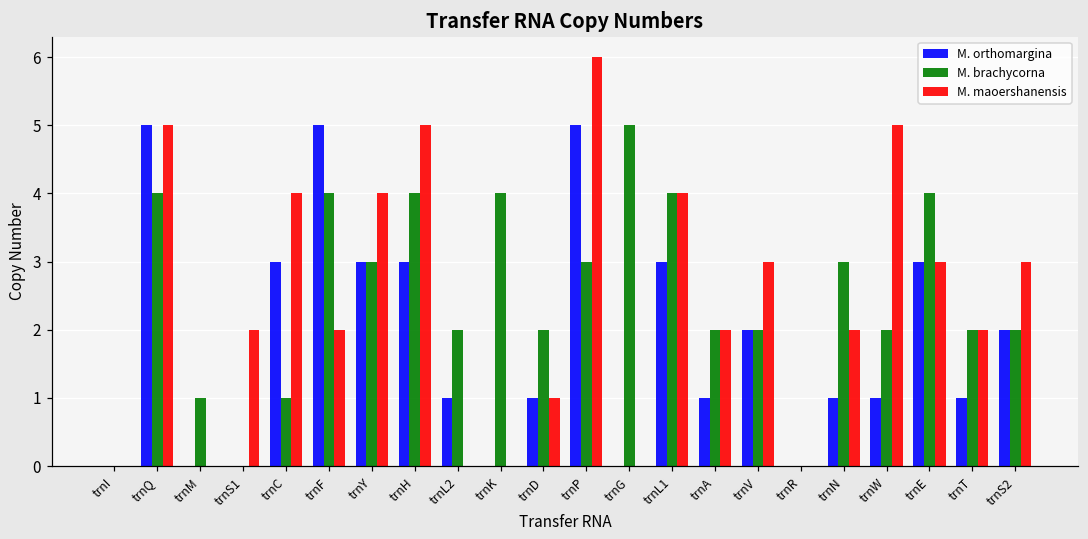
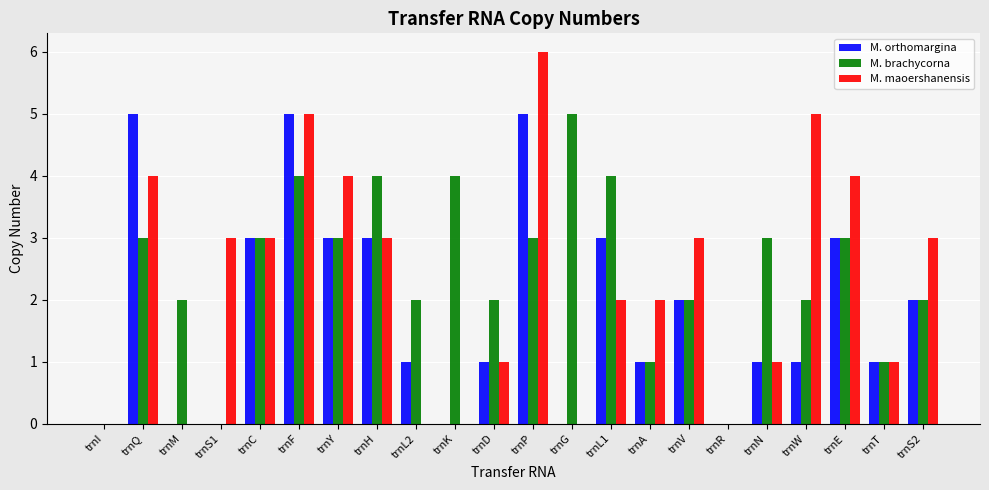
M. brachycorna, trnQ: 4 -> 3
M. maoershanensis, trnQ: 5 -> 4
M. brachycorna, trnM: 1 -> 2
M. maoershanensis, trnS1: 2 -> 3
M. brachycorna, trnC: 1 -> 3
M. maoershanensis, trnC: 4 -> 3
M. maoershanensis, trnF: 2 -> 5
M. maoershanensis, trnH: 5 -> 3
M. maoershanensis, trnL1: 4 -> 2
M. brachycorna, trnA: 2 -> 1
M. maoershanensis, trnN: 2 -> 1
M. brachycorna, trnE: 4 -> 3
M. maoershanensis, trnE: 3 -> 4
M. brachycorna, trnT: 2 -> 1
M. maoershanensis, trnT: 2 -> 1
